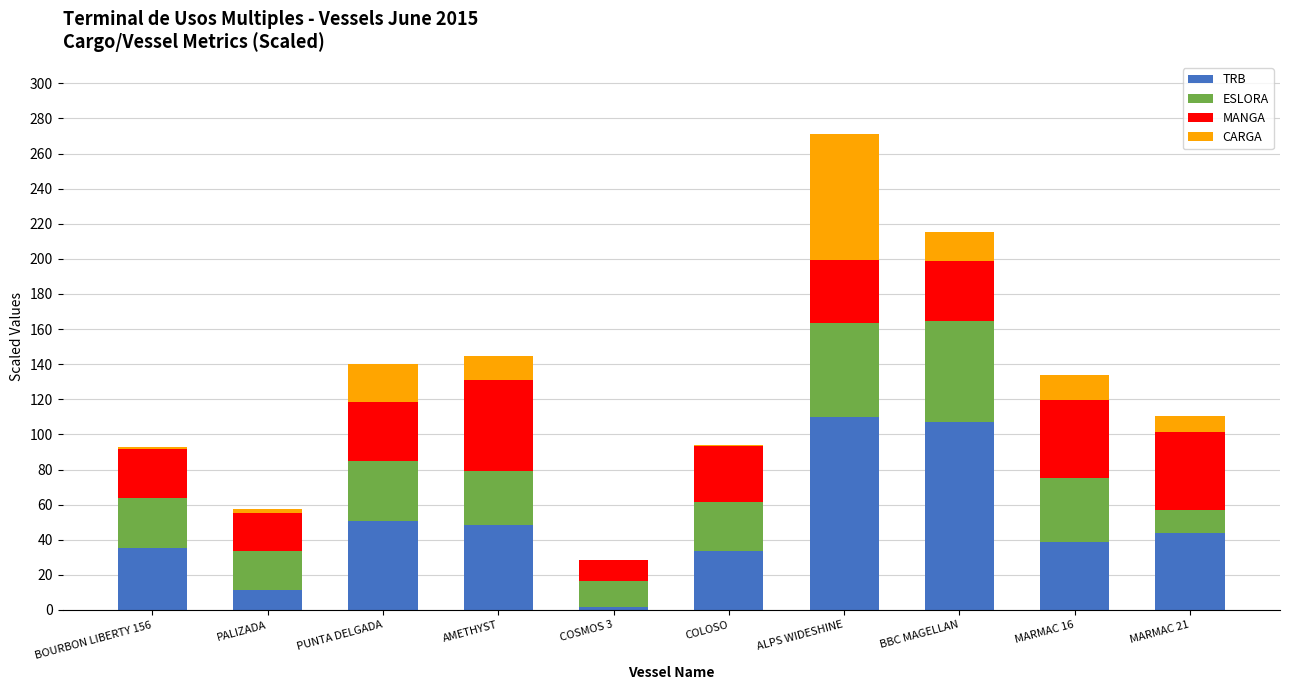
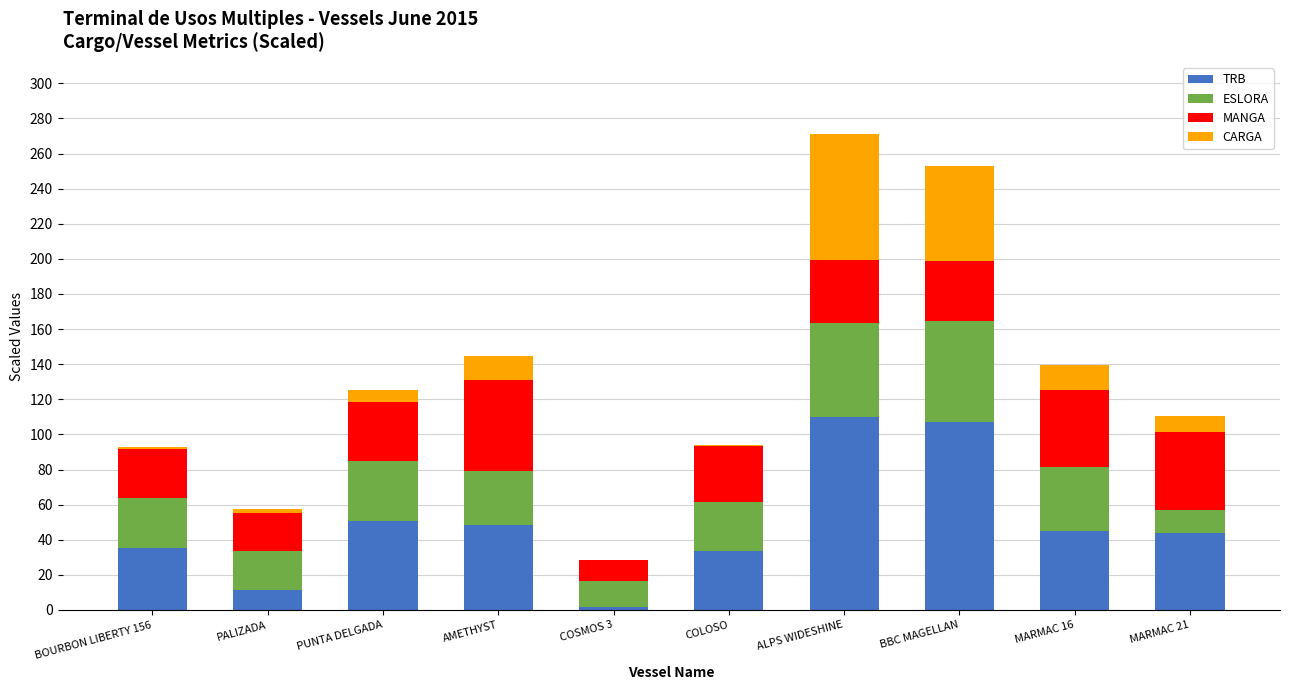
CARGA, PUNTA DELGADA: 21 -> 6
CARGA, BBC MAGELLAN: 17 -> 54
TRB, MARMAC 16: 39 -> 45
